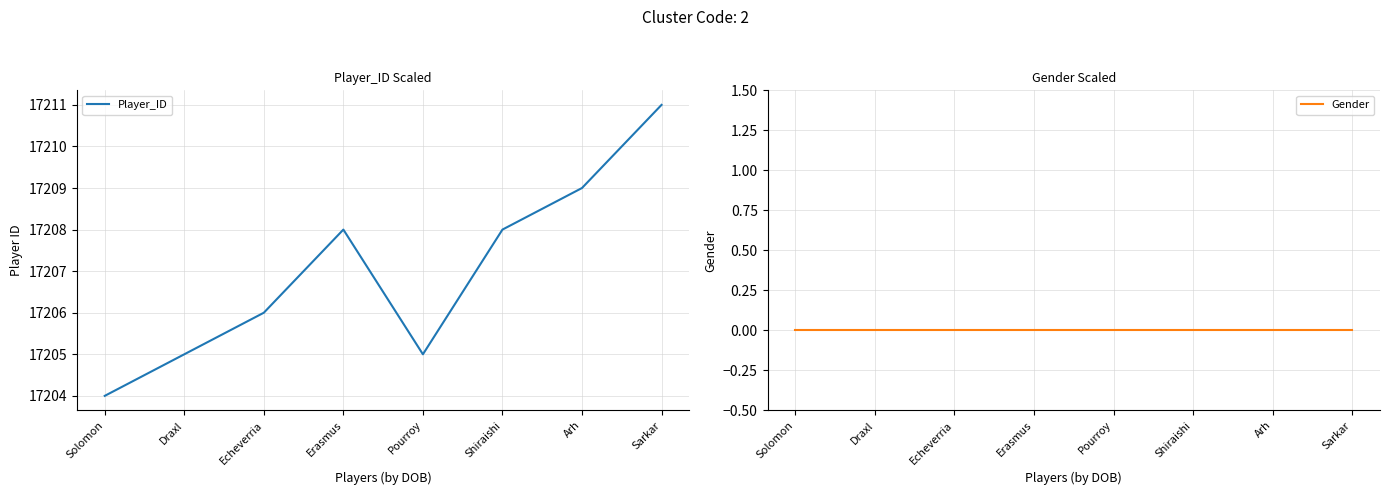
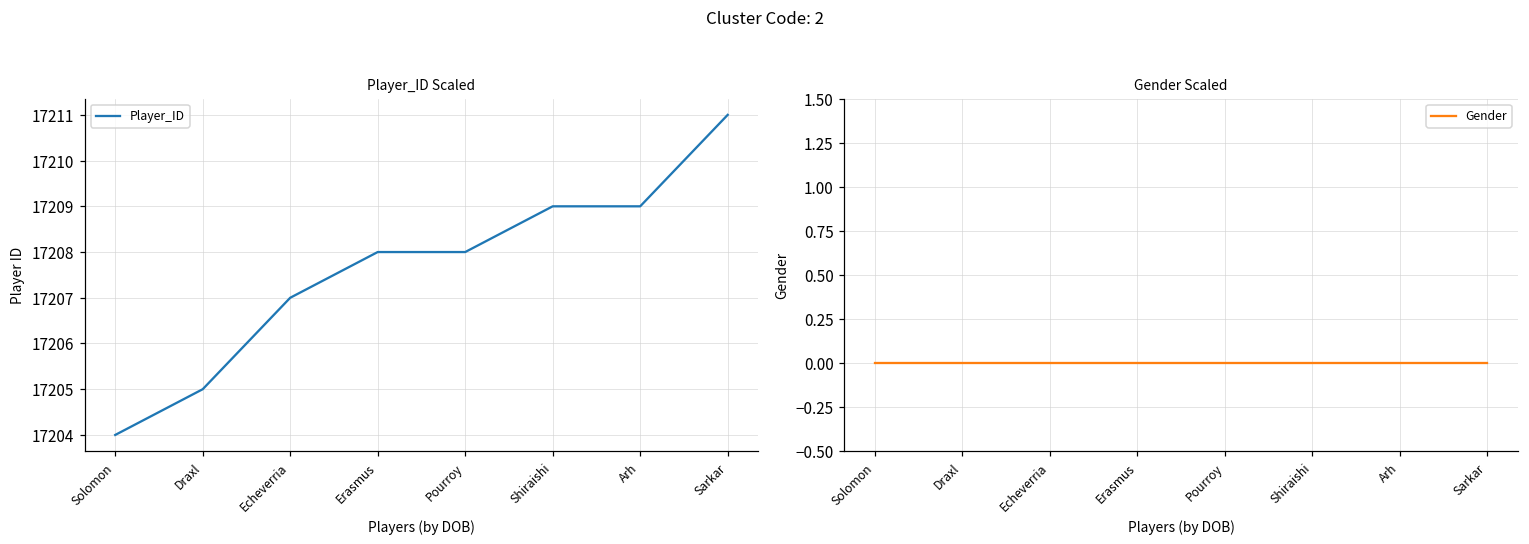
Player_ID Scaled, Echeverria: 17206 -> 17207
Player_ID Scaled, Pourroy: 17205 -> 17208
Player_ID Scaled, Shiraishi: 17208 -> 17209
